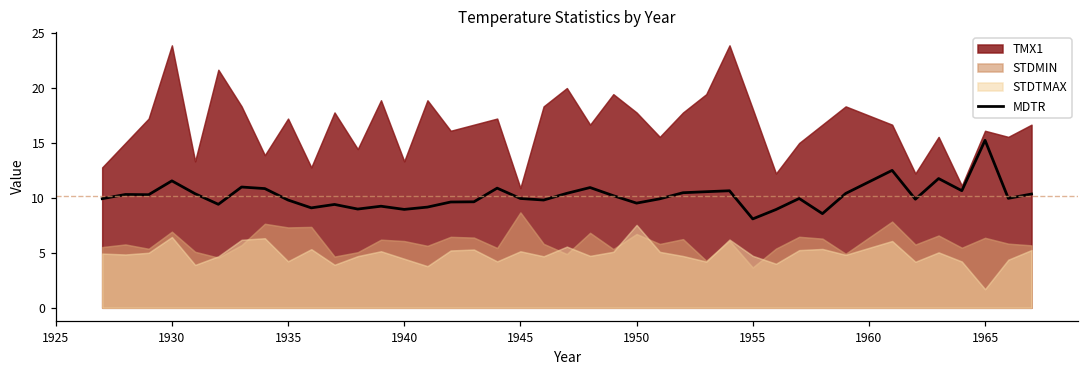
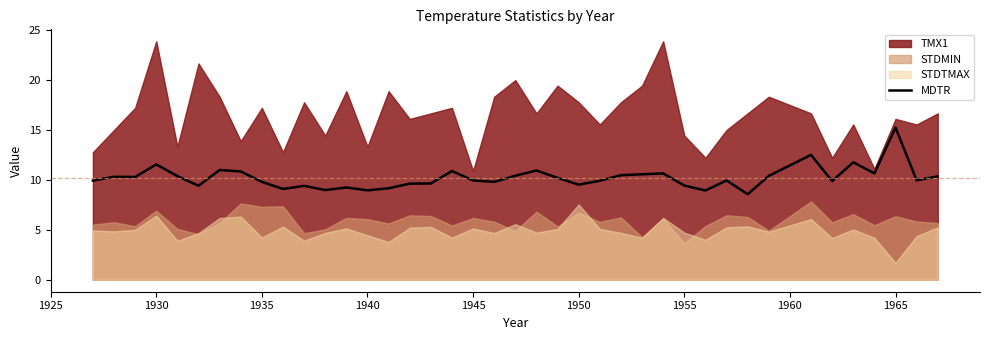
STDMIN, 1945: 9 -> 6
MDTR, 1955: 8 -> 9
TMX1, 1955: 18 -> 14
